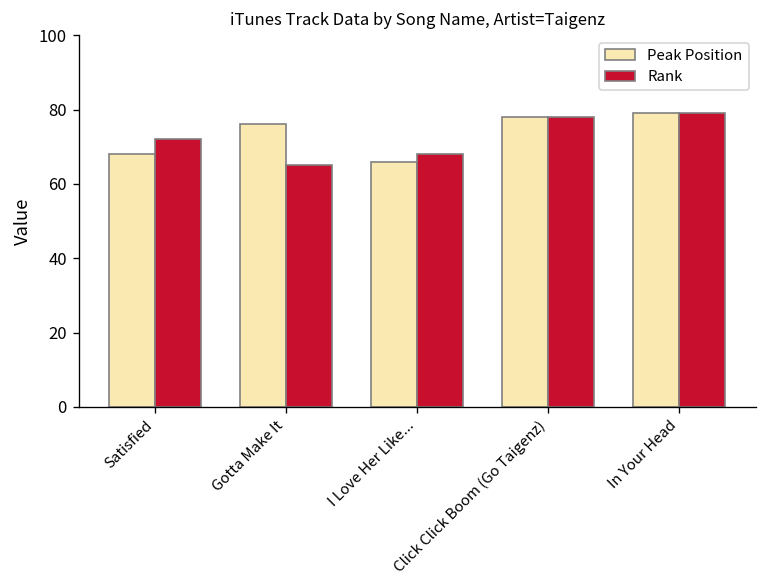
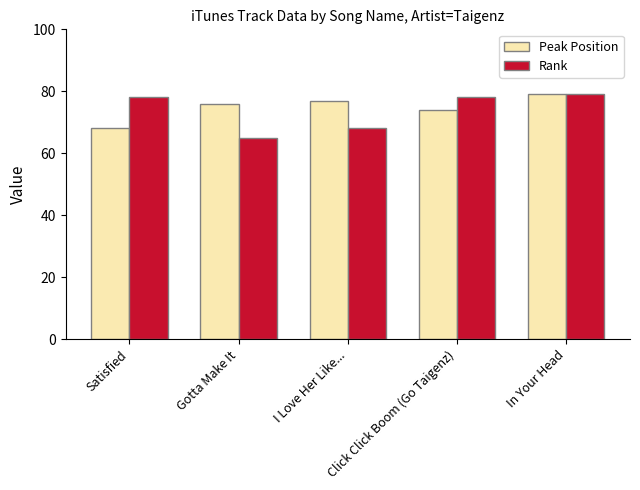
Rank, Satisfied: 72 -> 78
Peak Position, I Love Her Like...: 66 -> 77
Peak Position, Click Click Boom (Go Taigenz): 78 -> 74
